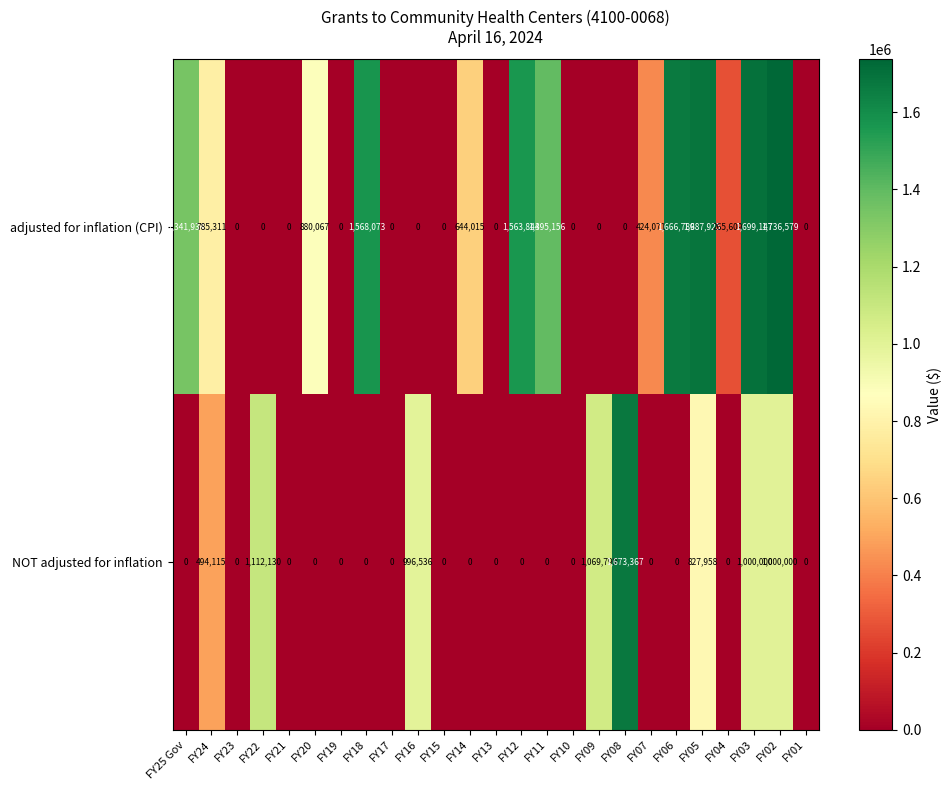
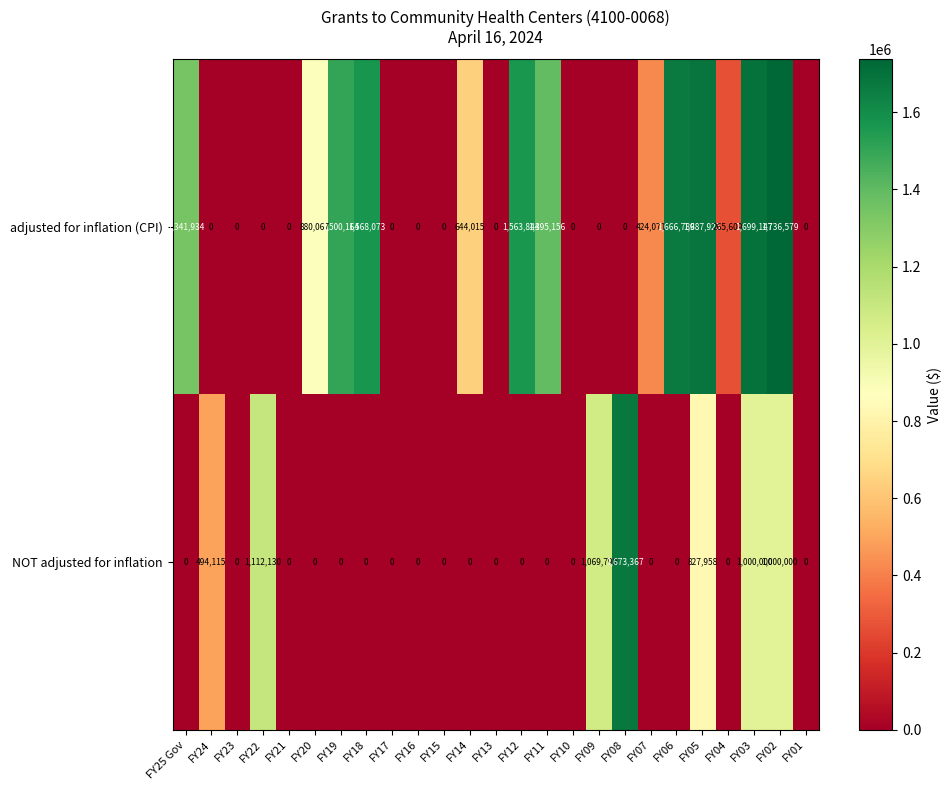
adjusted for inflation (CPI), FY24: 785,311 -> 0
adjusted for inflation (CPI), FY19: 0 -> 1,500,164
NOT adjusted for inflation, FY16: 996,536 -> 0
